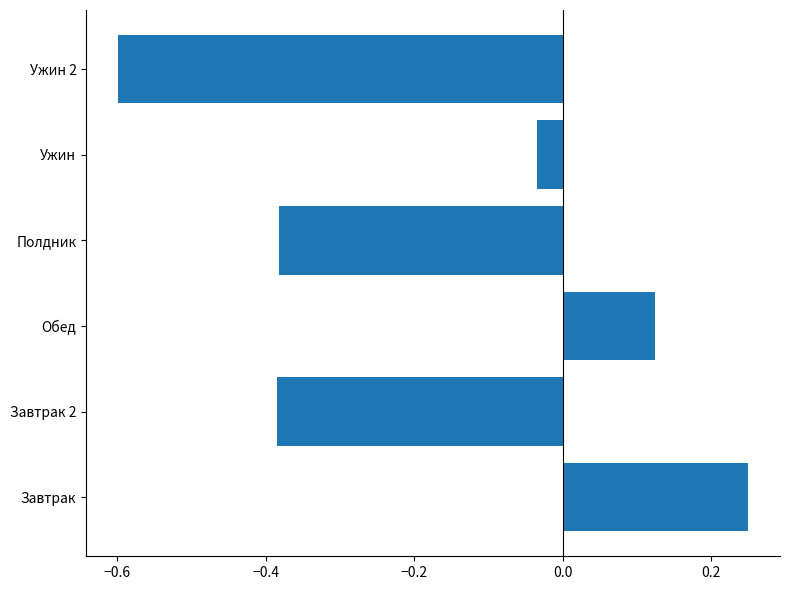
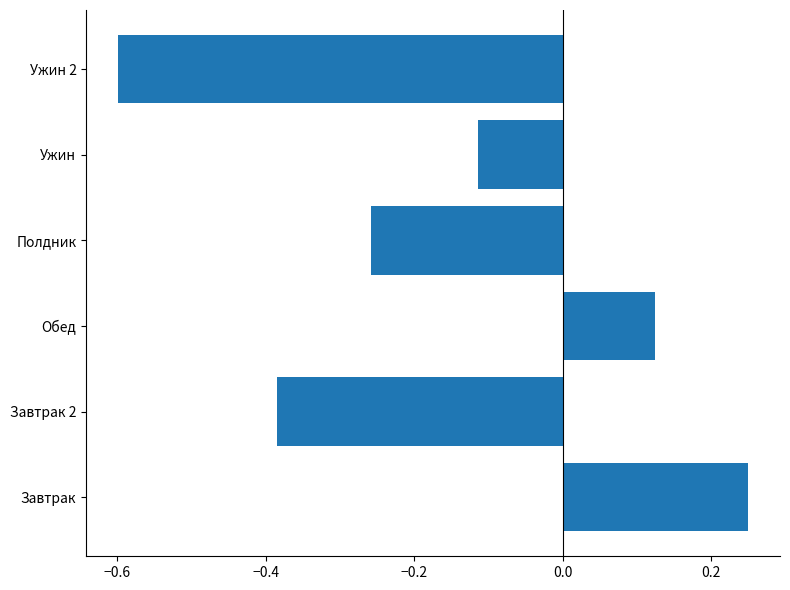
Ужин: -0.03 -> -0.11
Полдник: -0.38 -> -0.26
